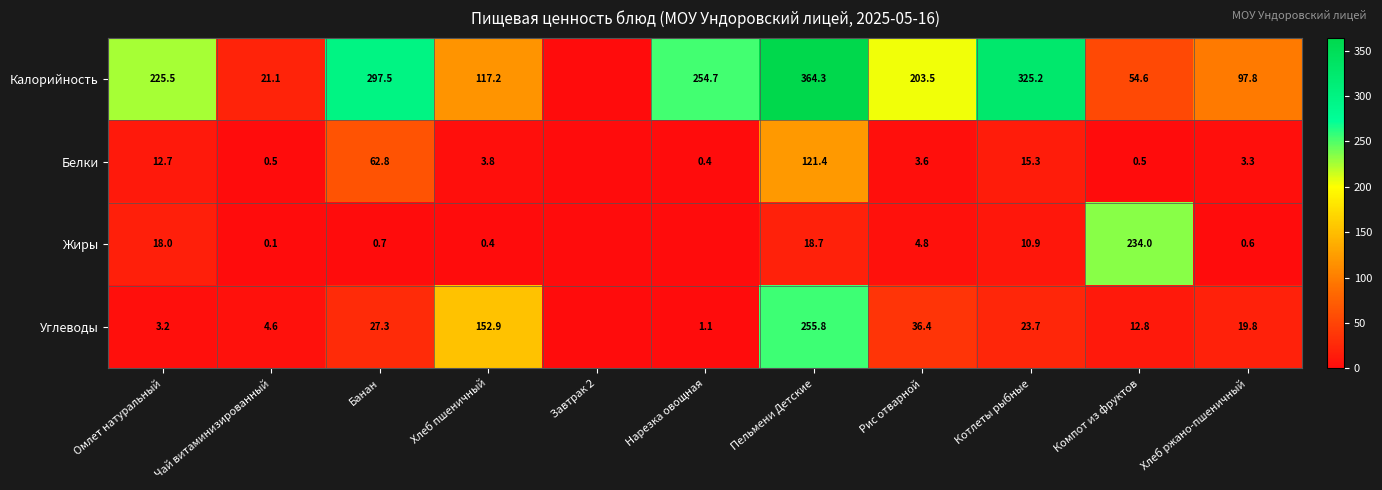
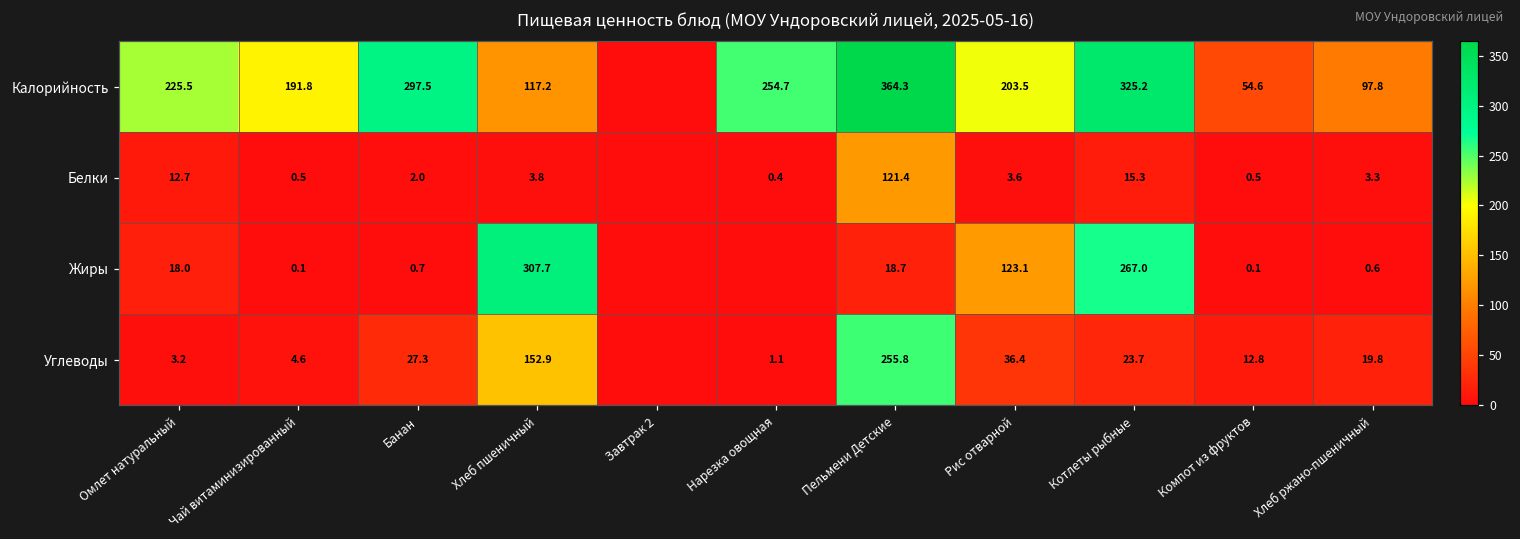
Калорийность, Чай витаминизированный: 21.1 -> 191.8
Белки, Банан: 62.8 -> 2.0
Жиры, Хлеб пшеничный: 0.4 -> 307.7
Жиры, Рис отварной: 4.8 -> 123.1
Жиры, Котлеты рыбные: 10.9 -> 267.0
Жиры, Компот из фруктов: 234.0 -> 0.1
